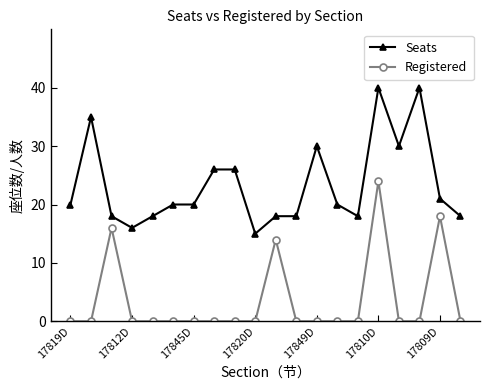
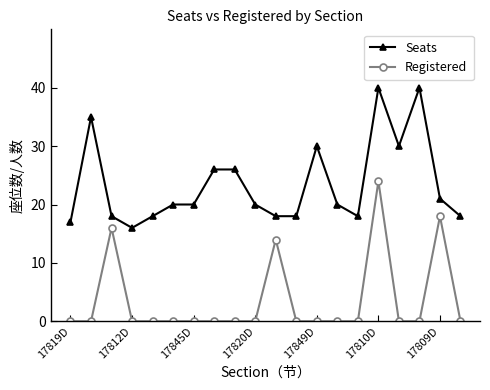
Seats, 17819D: 20 -> 17
Seats, 17820D: 15 -> 20
